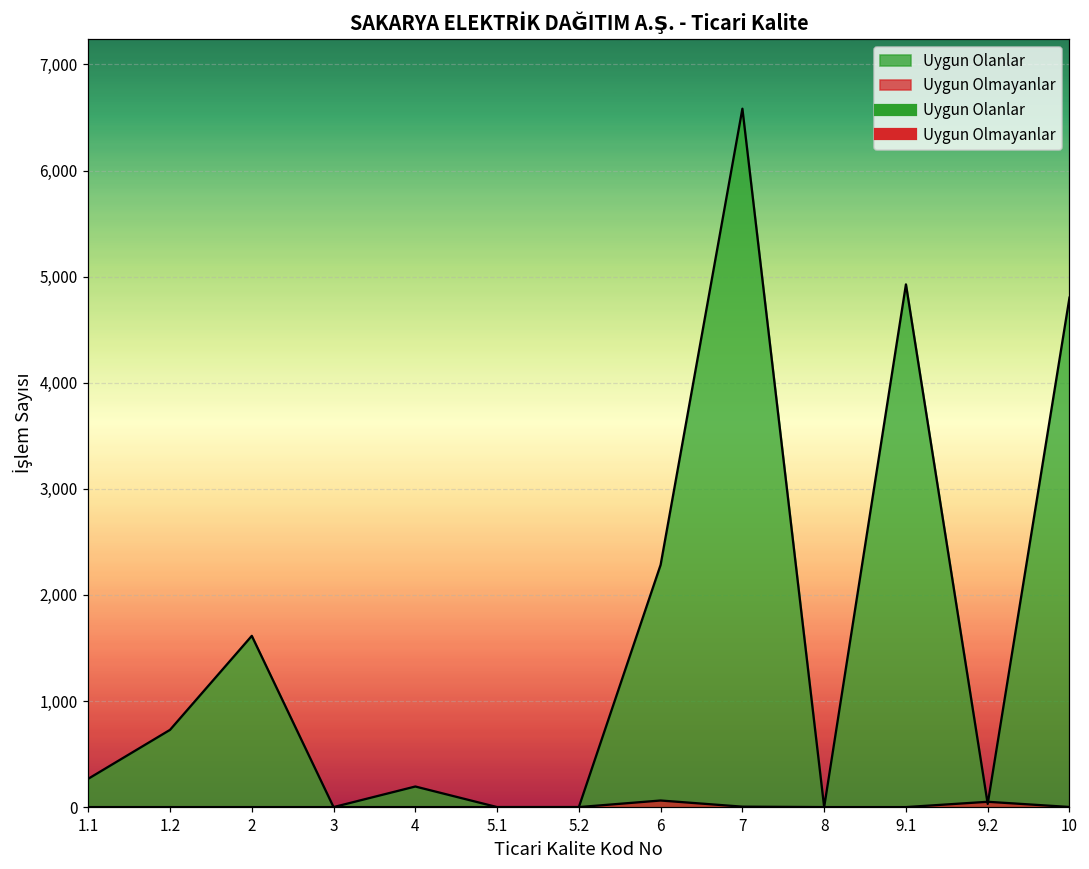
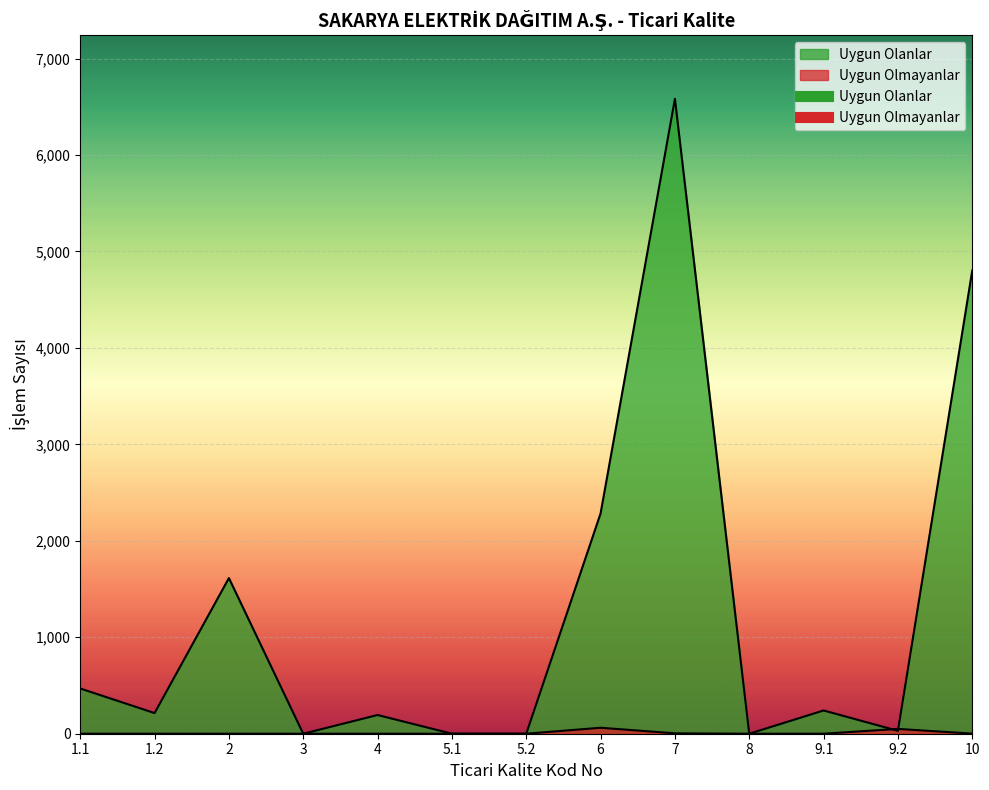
Uygun Olanlar, 1.1: 300 -> 500
Uygun Olanlar, 1.2: 700 -> 200
Uygun Olanlar, 9.1: 4,900 -> 200
